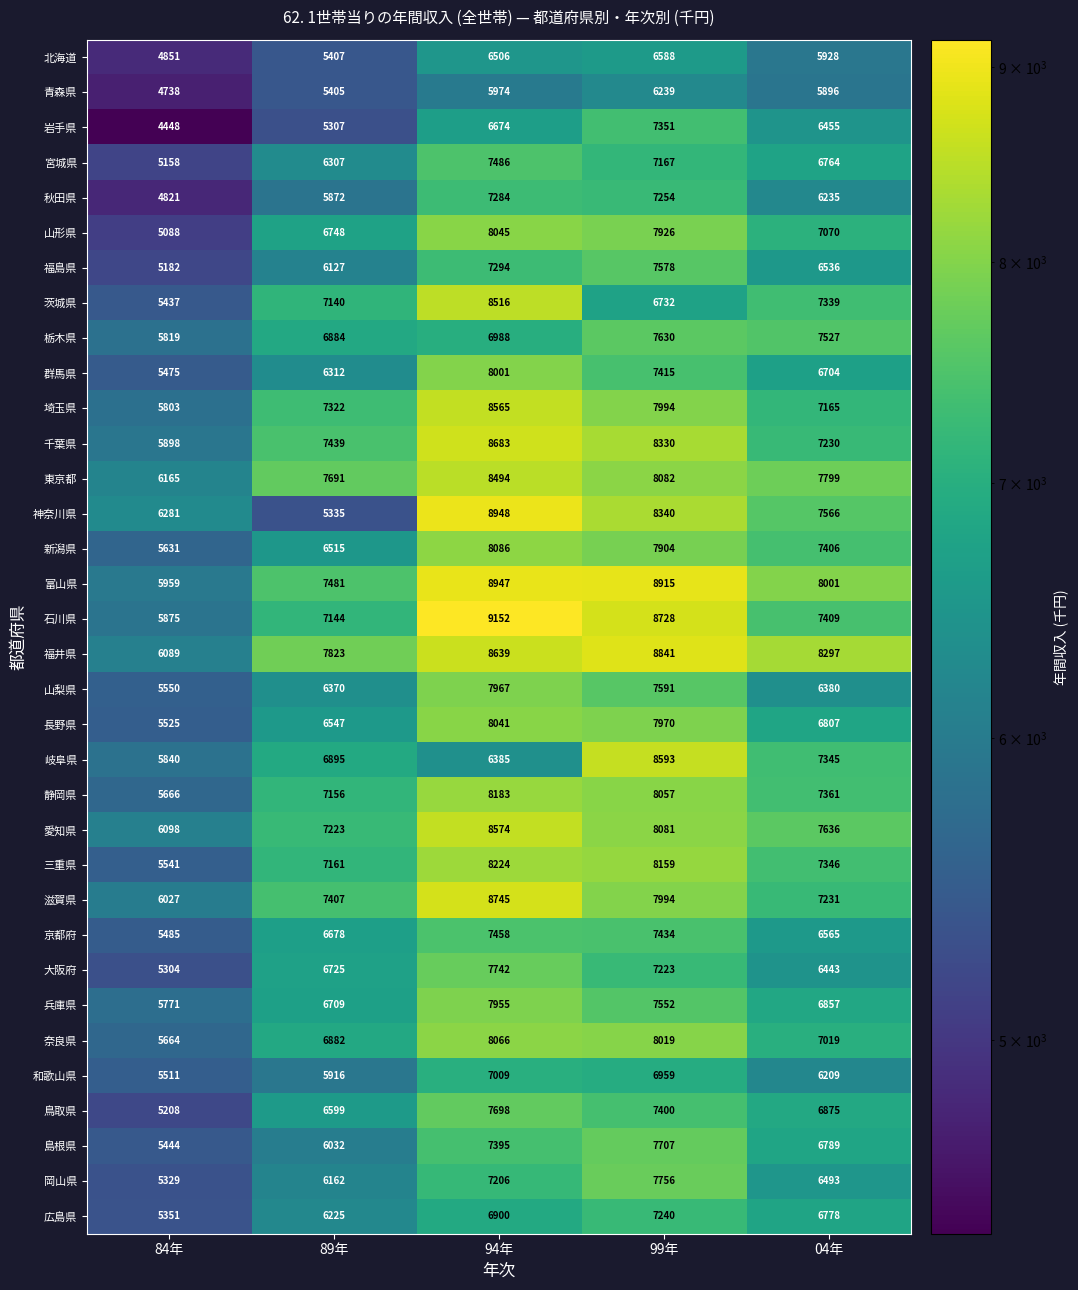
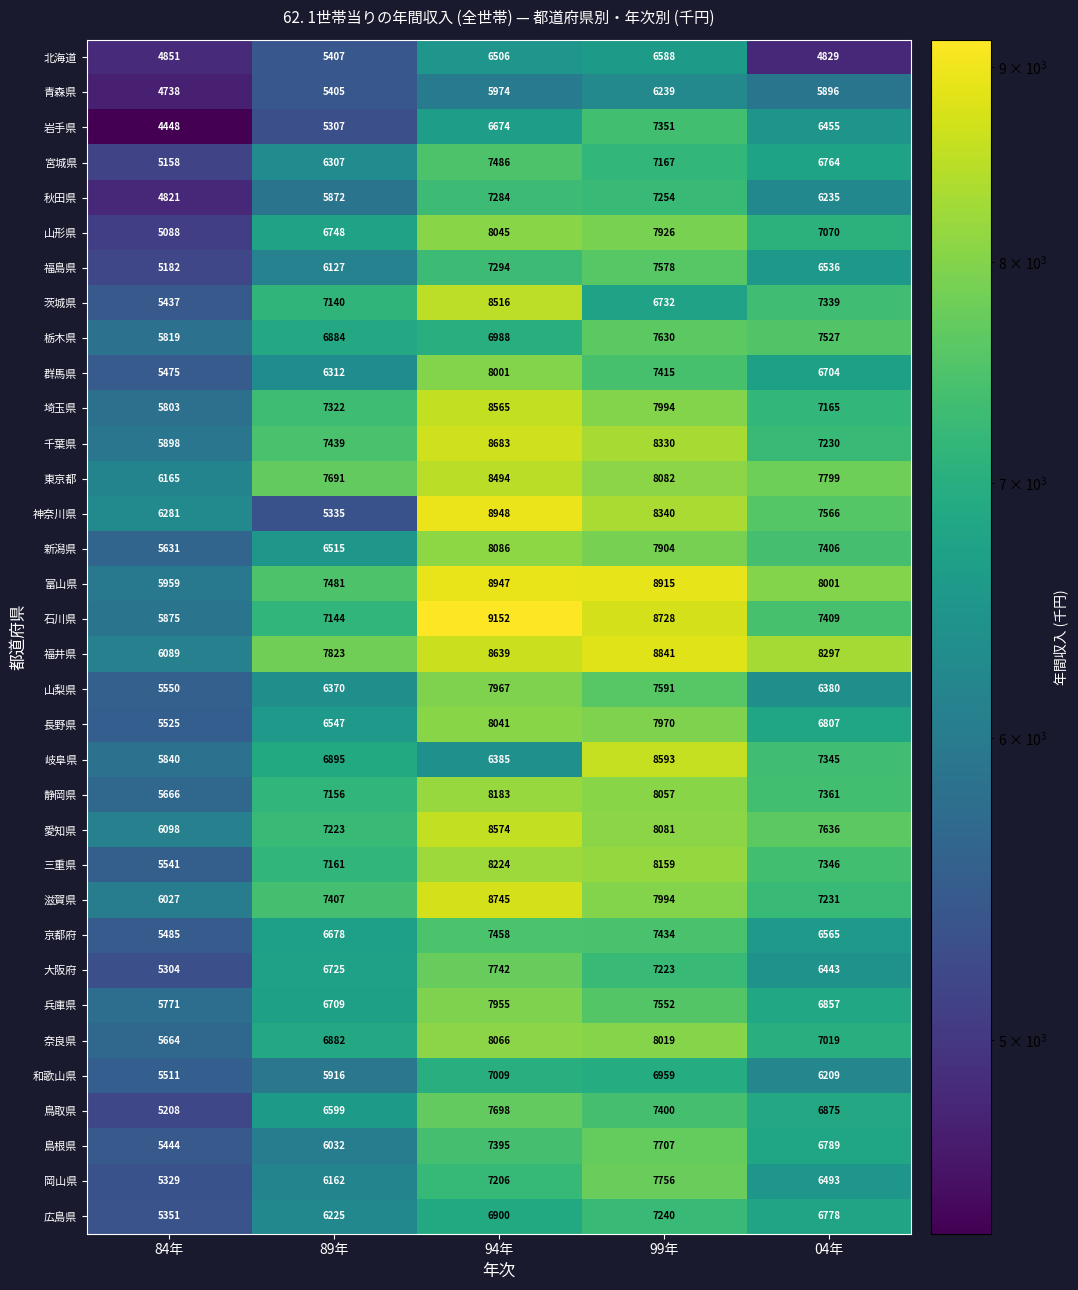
北海道, 04年: 5928 -> 4829
